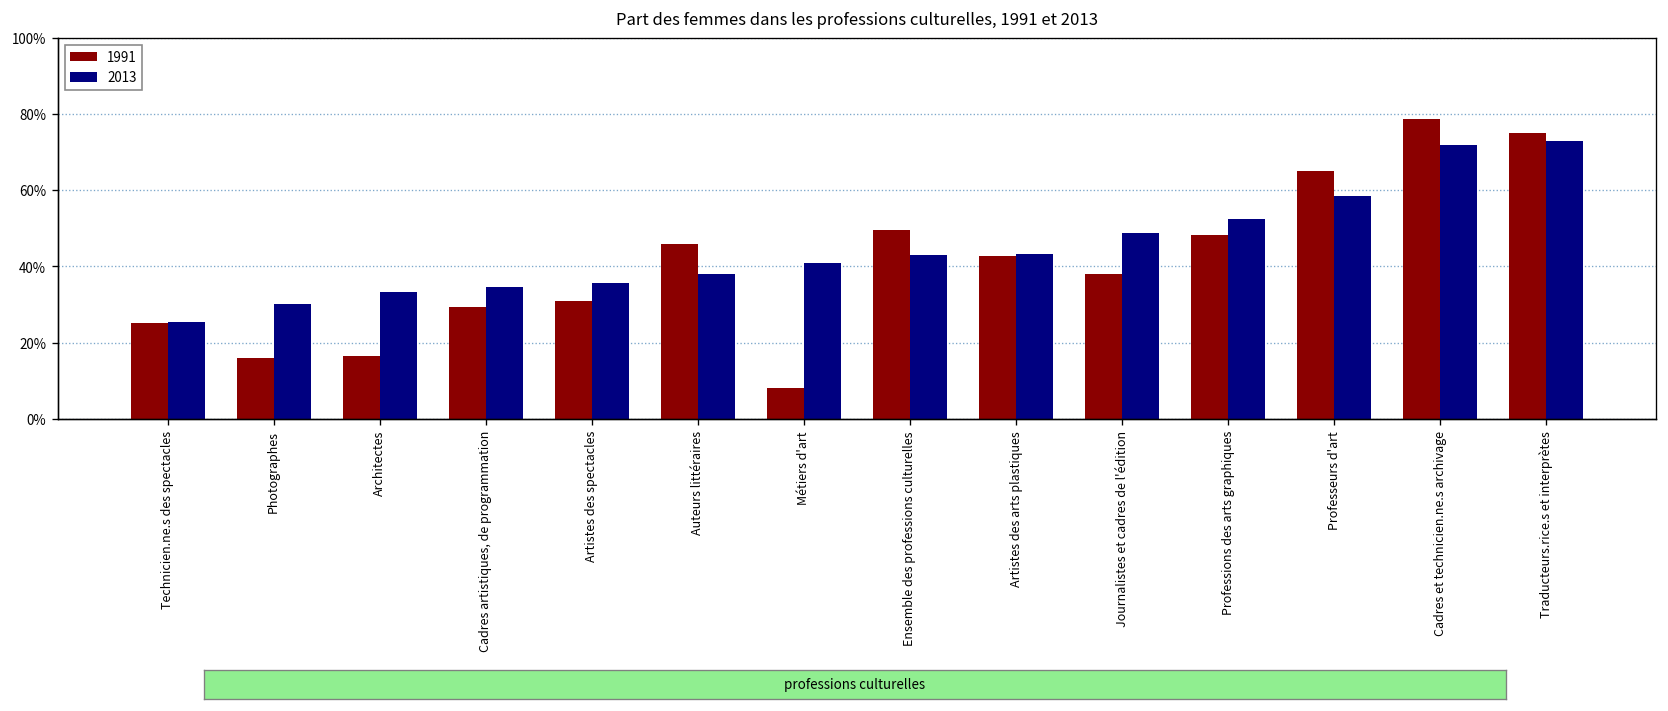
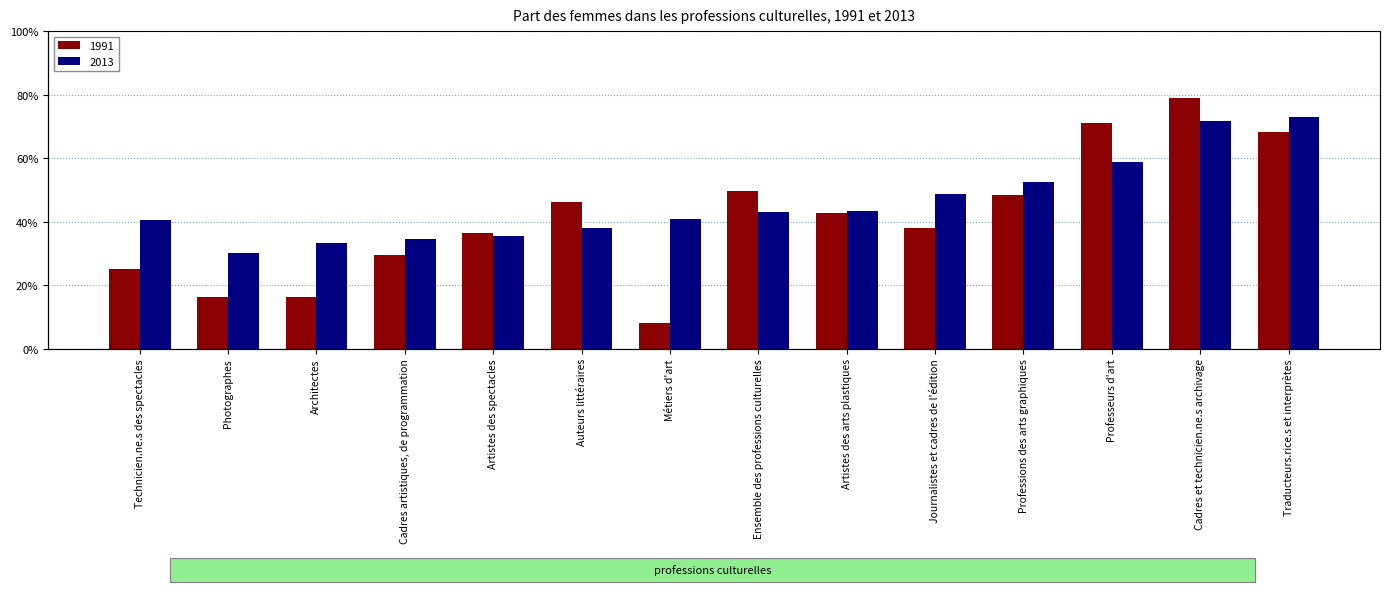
2013, Technicien.ne.s des spectacles: 25% -> 40%
1991, Artistes des spectacles: 31% -> 37%
1991, Professeurs d'art: 65% -> 71%
1991, Traducteurs.rice.s et interprètes: 75% -> 68%
